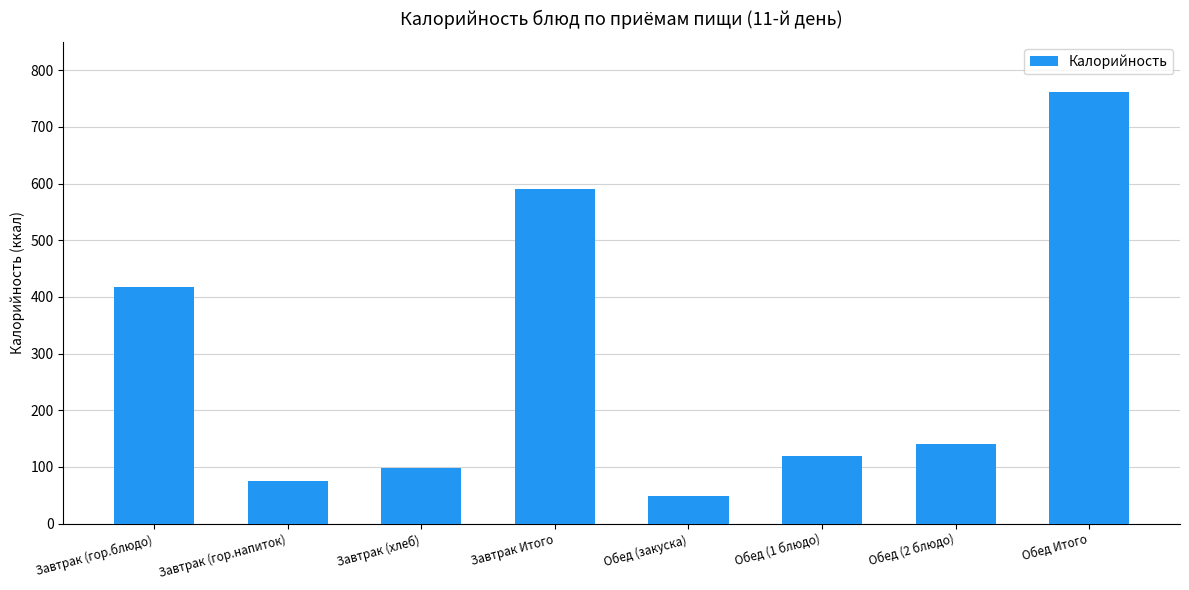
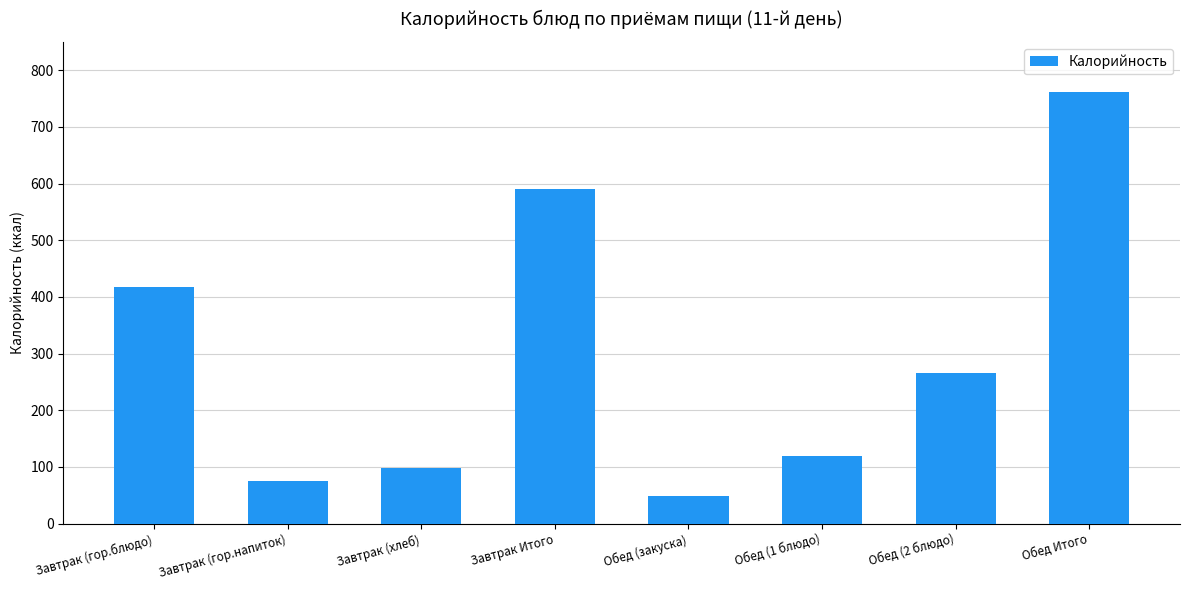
Обед (2 блюдо): 140 -> 270
